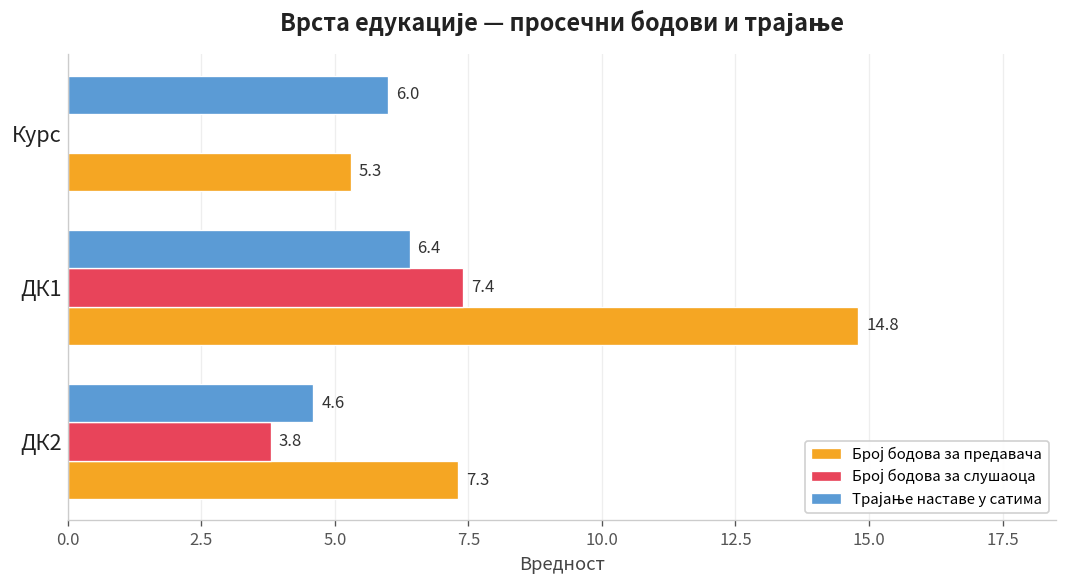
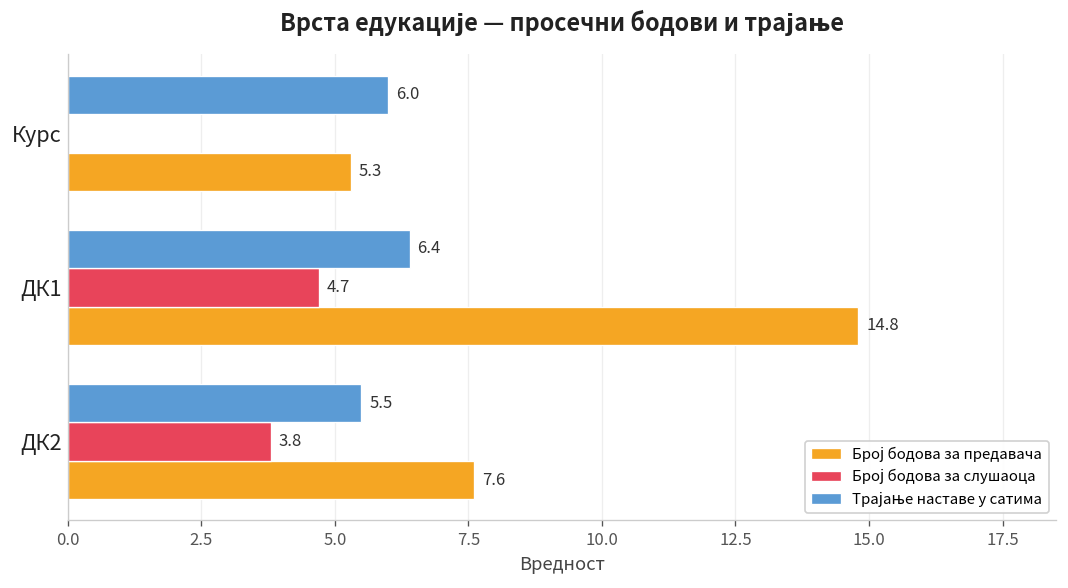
Број бодова за слушаоца, ДК1: 7.4 -> 4.7
Трајање наставе у сатима, ДК2: 4.6 -> 5.5
Број бодова за предавача, ДК2: 7.3 -> 7.6
